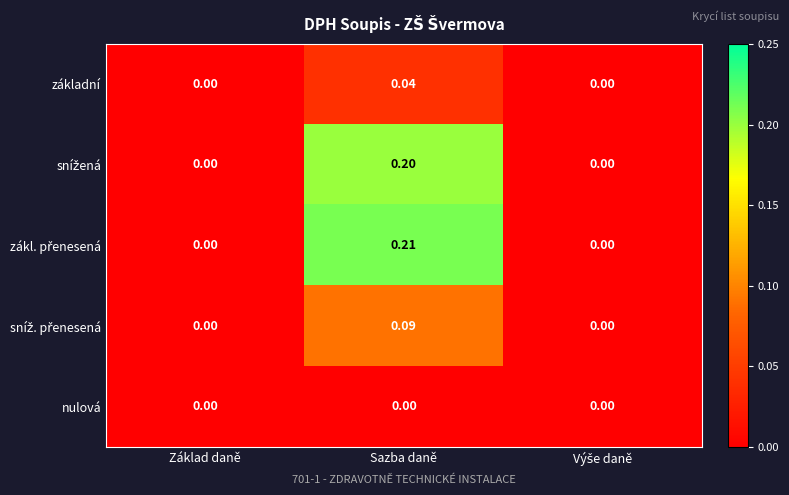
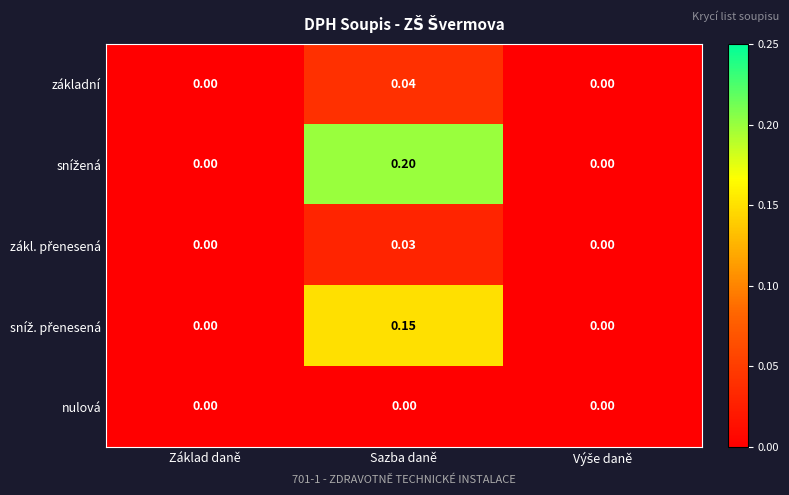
zákl. přenesená, Sazba daně: 0.21 -> 0.03
sníž. přenesená, Sazba daně: 0.09 -> 0.15
